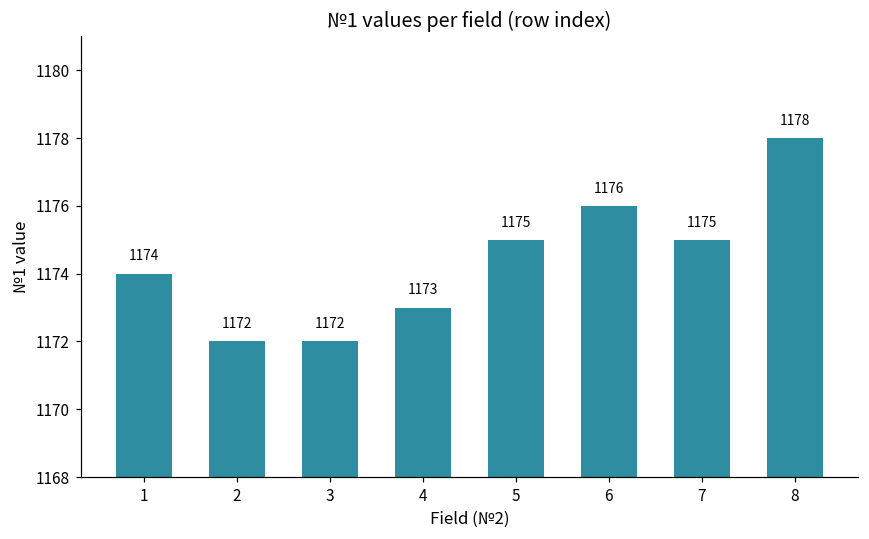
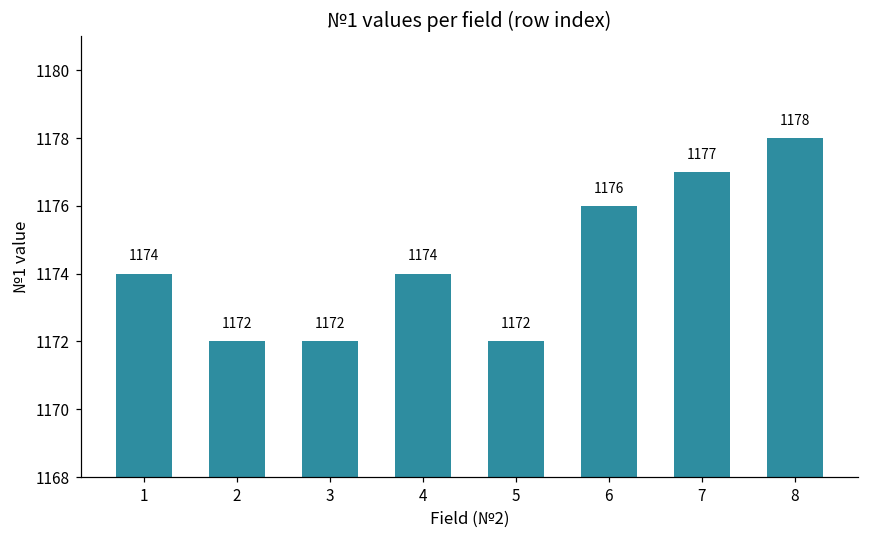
4: 1173 -> 1174
5: 1175 -> 1172
7: 1175 -> 1177
